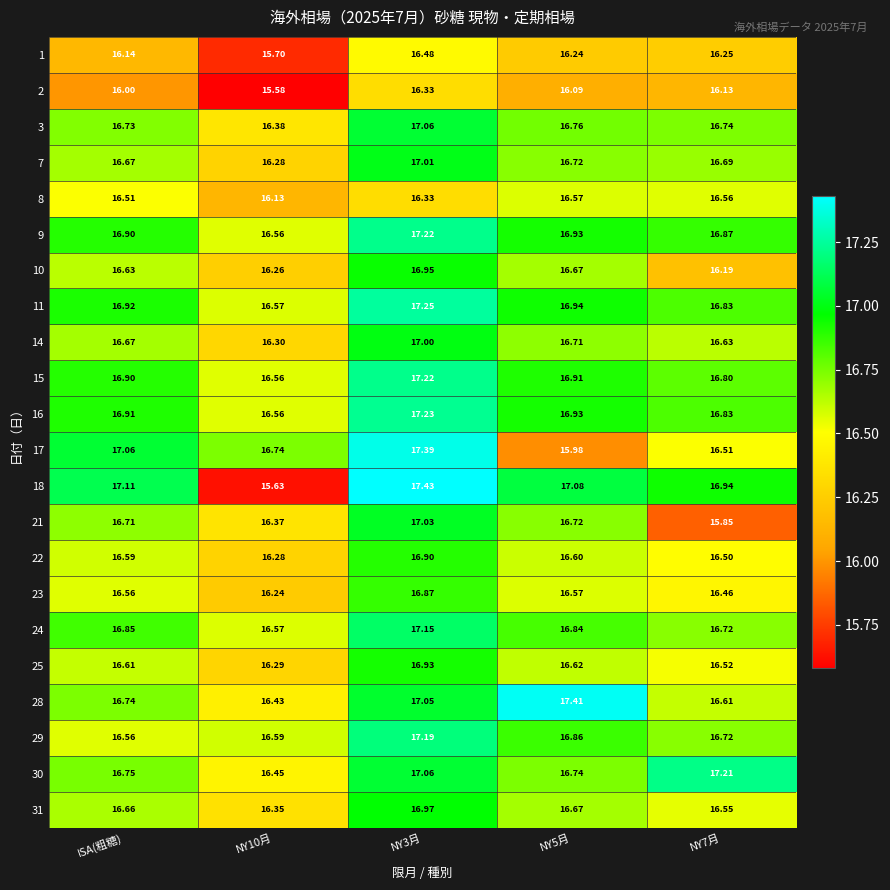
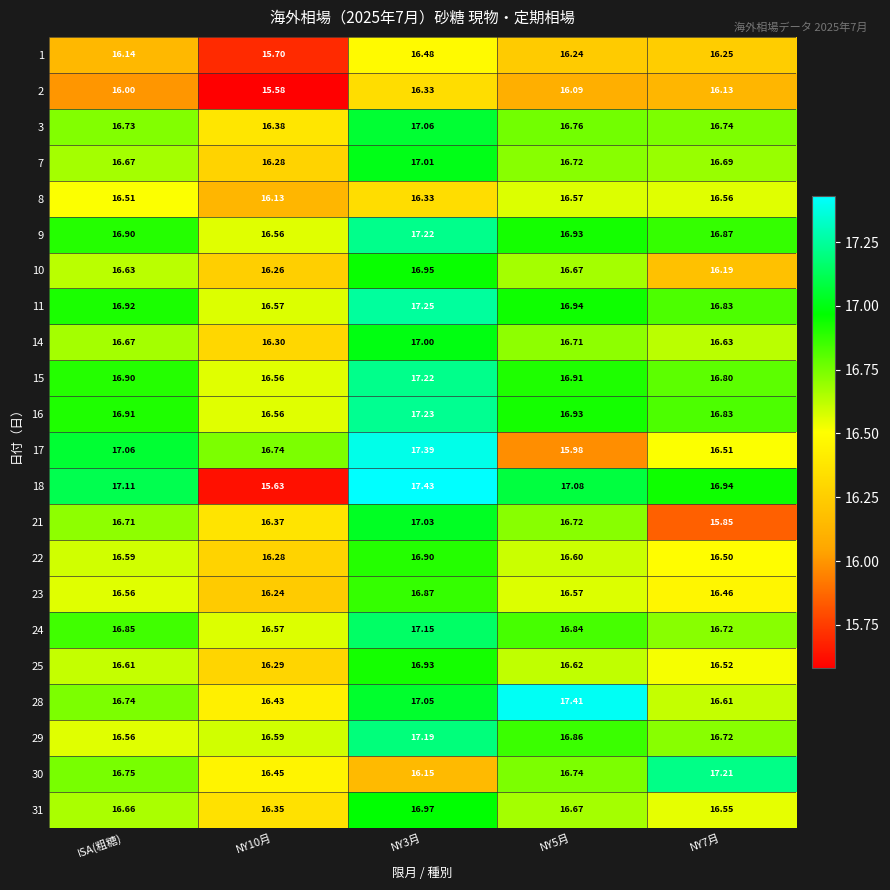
30, NY3月: 17.06 -> 16.15
